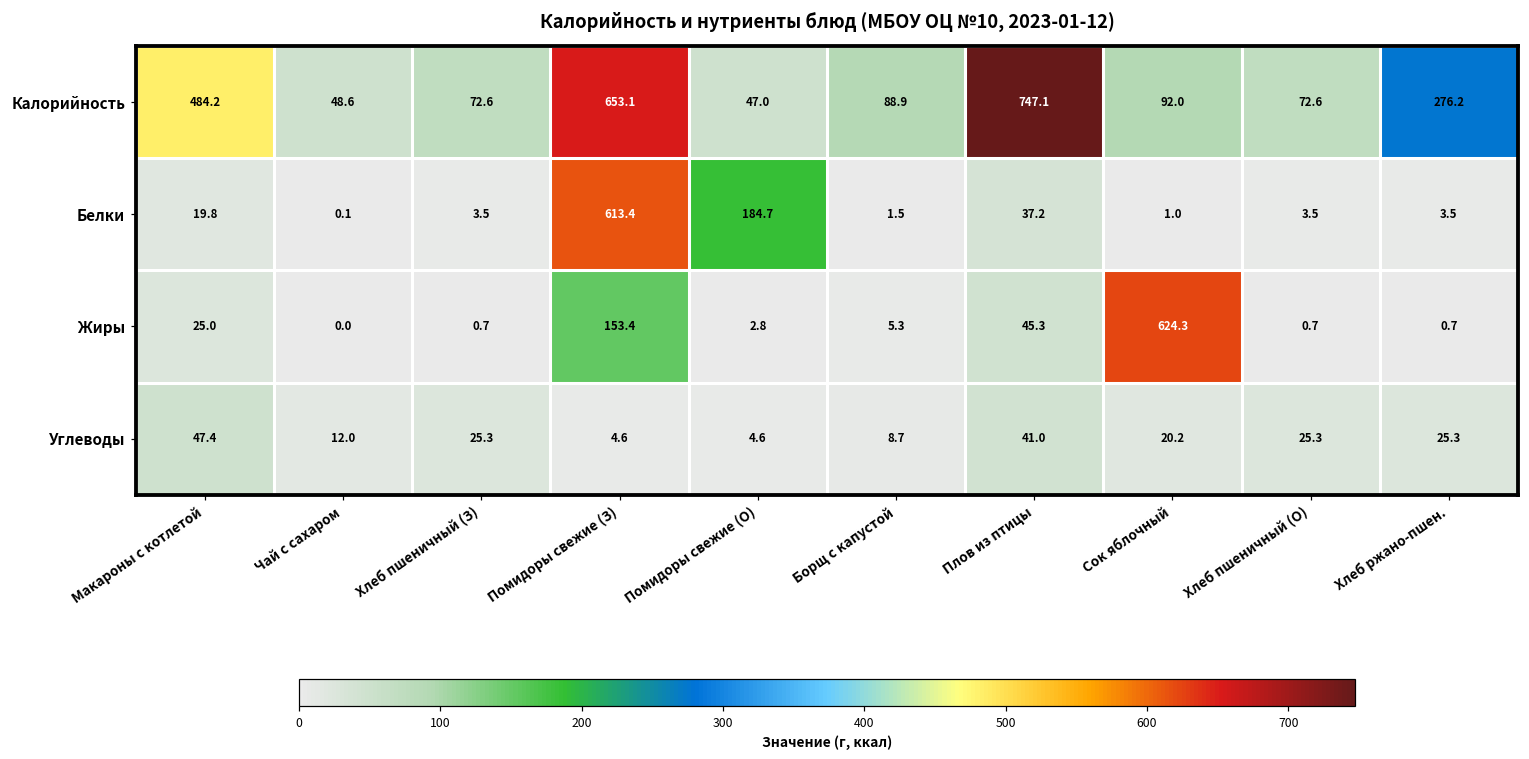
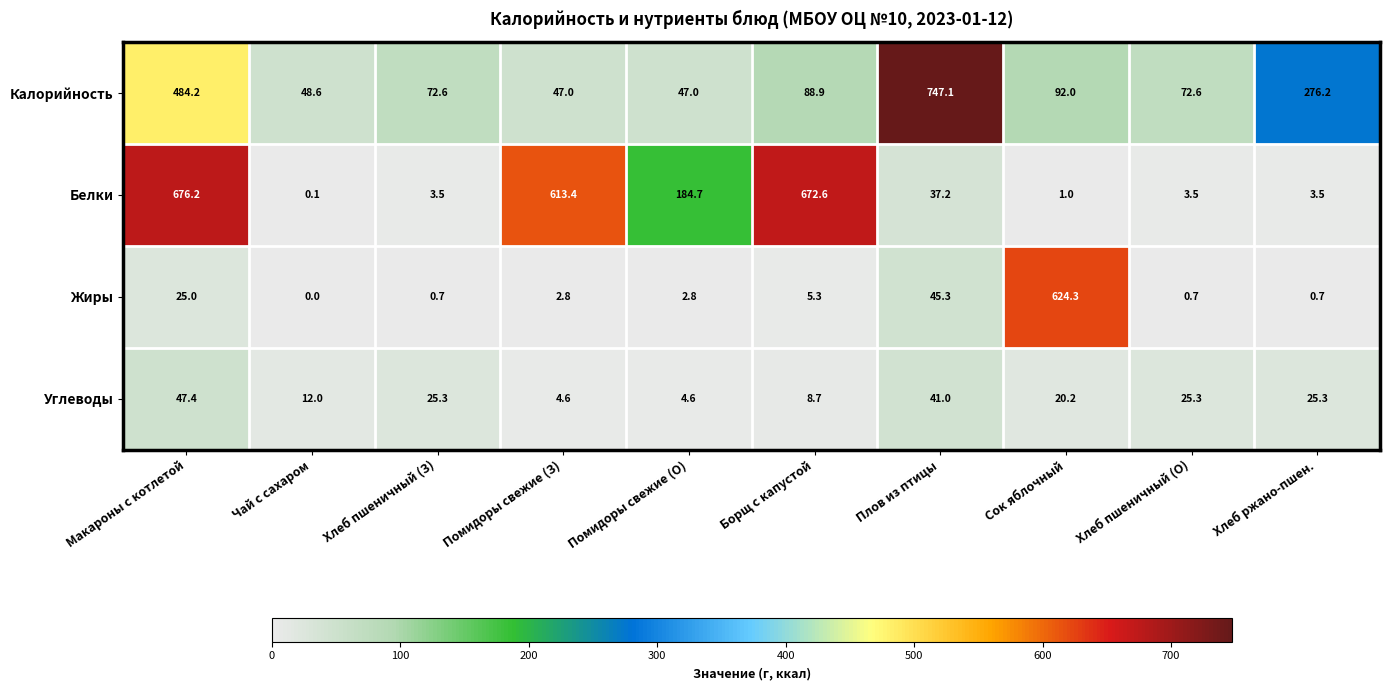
Калорийность, Помидоры свежие (З): 653.1 -> 47.0
Белки, Макароны с котлетой: 19.8 -> 676.2
Белки, Борщ с капустой: 1.5 -> 672.6
Жиры, Помидоры свежие (З): 153.4 -> 2.8
